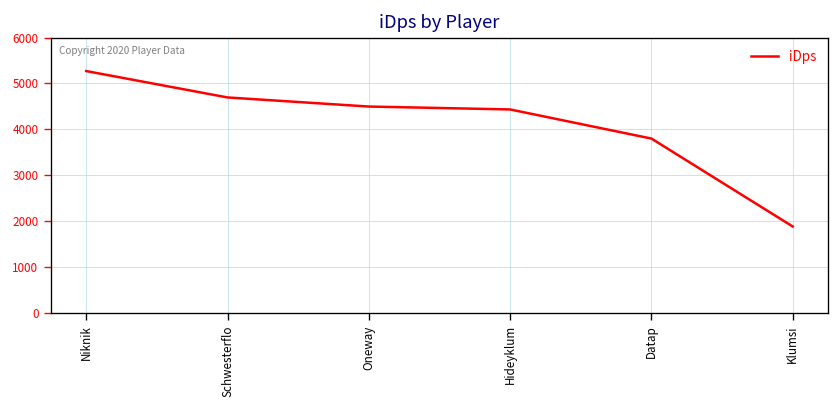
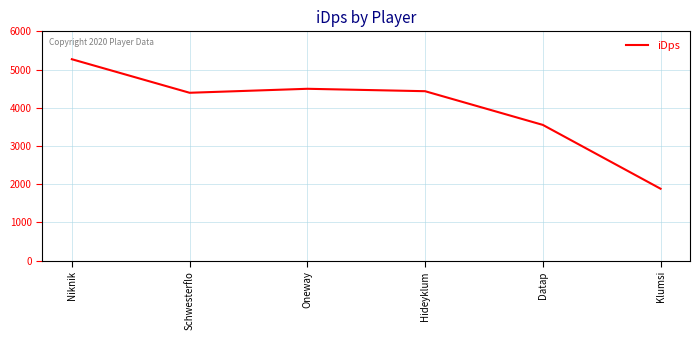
Schwesterflo: 4700 -> 4400
Datap: 3800 -> 3600
